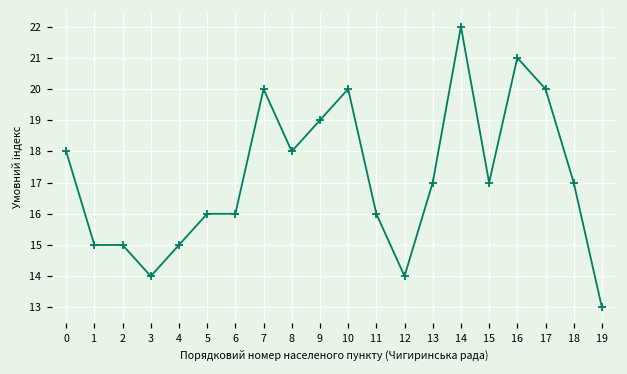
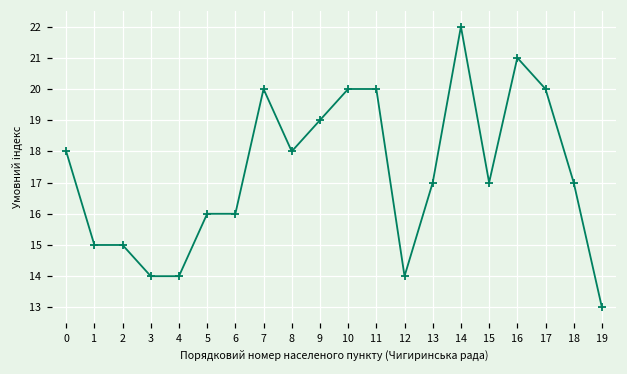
4: 15 -> 14
11: 16 -> 20
